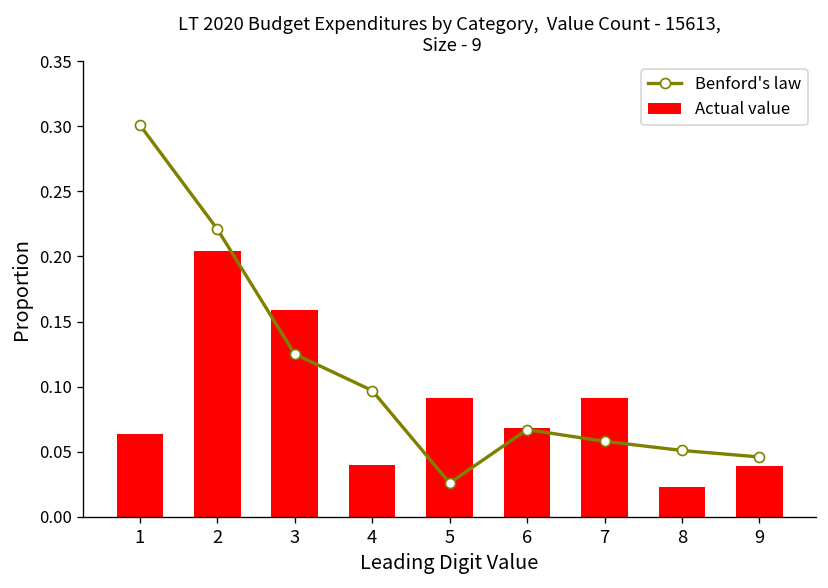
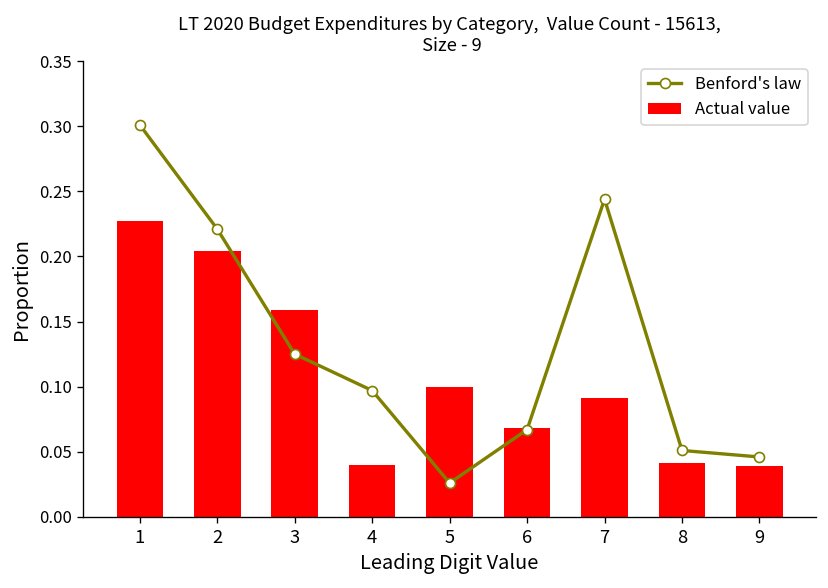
Actual value, 1: 0.064 -> 0.227
Actual value, 5: 0.091 -> 0.100
Benford's law, 7: 0.058 -> 0.244
Actual value, 8: 0.023 -> 0.041
